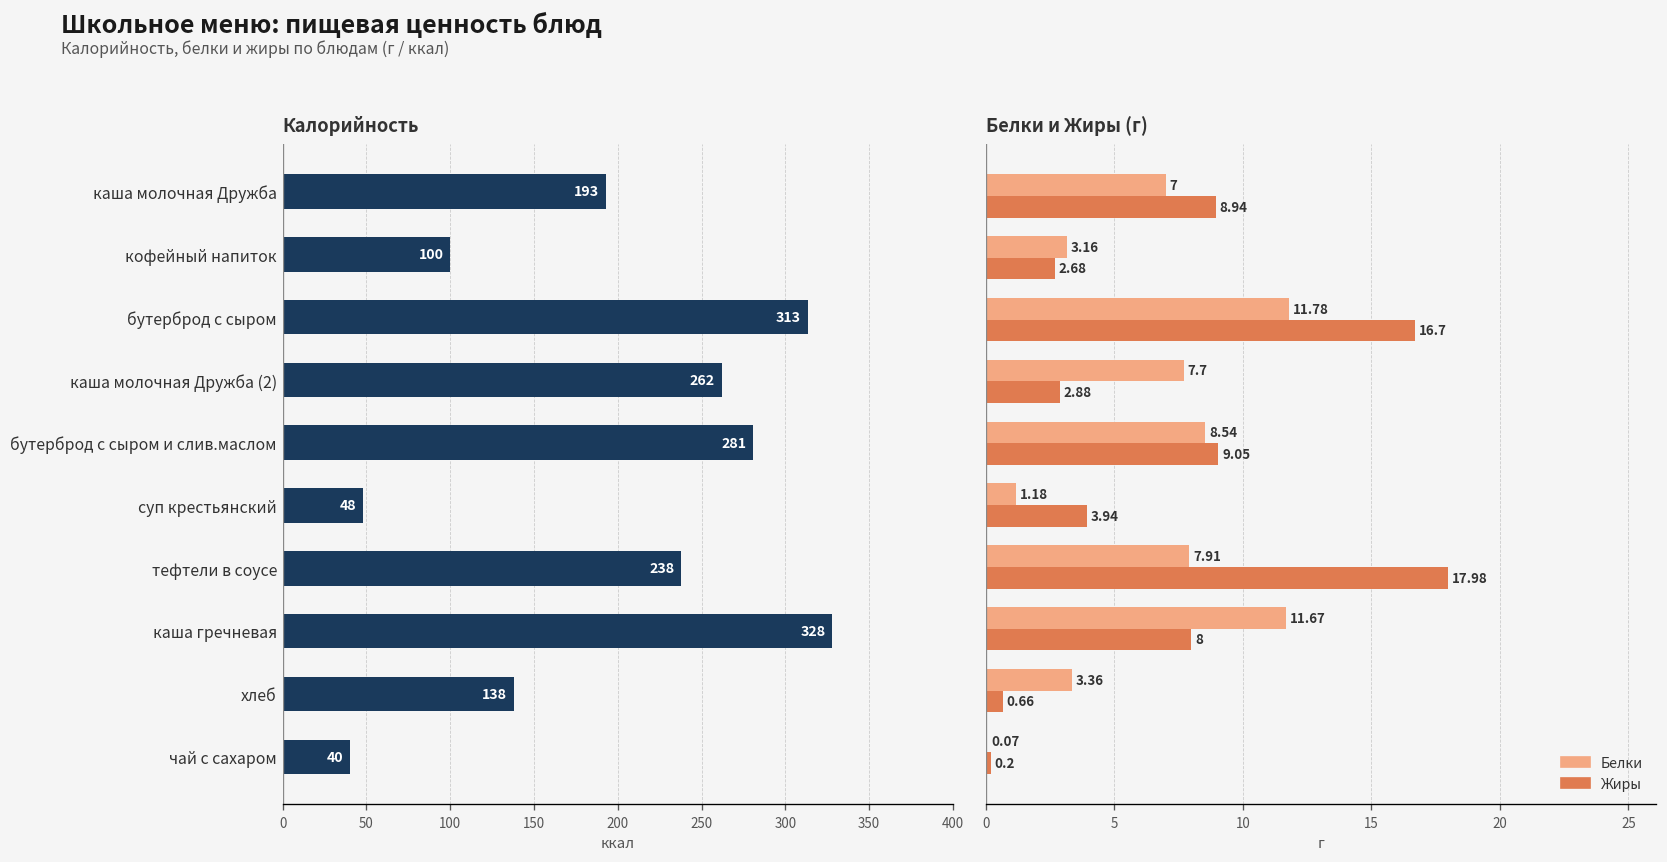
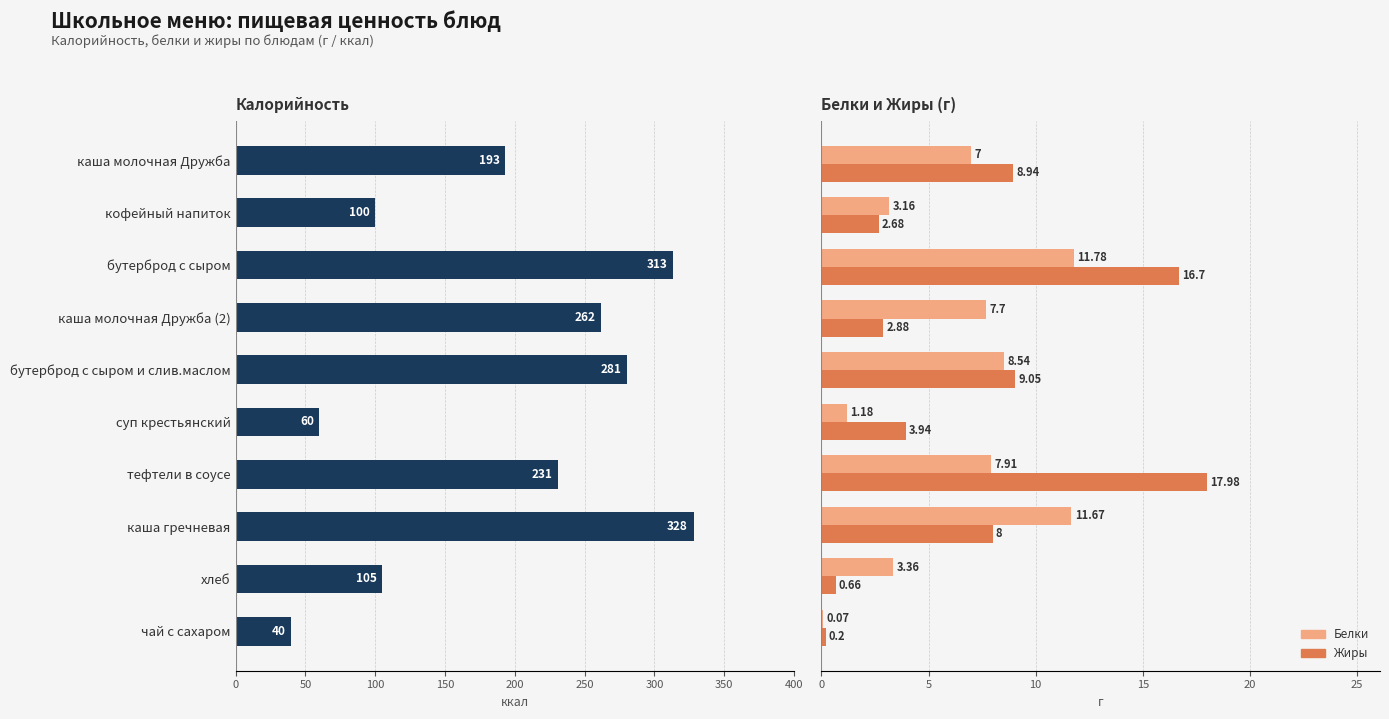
Калорийность, суп крестьянский: 48 -> 60
Калорийность, тефтели в соусе: 238 -> 231
Калорийность, хлеб: 138 -> 105
